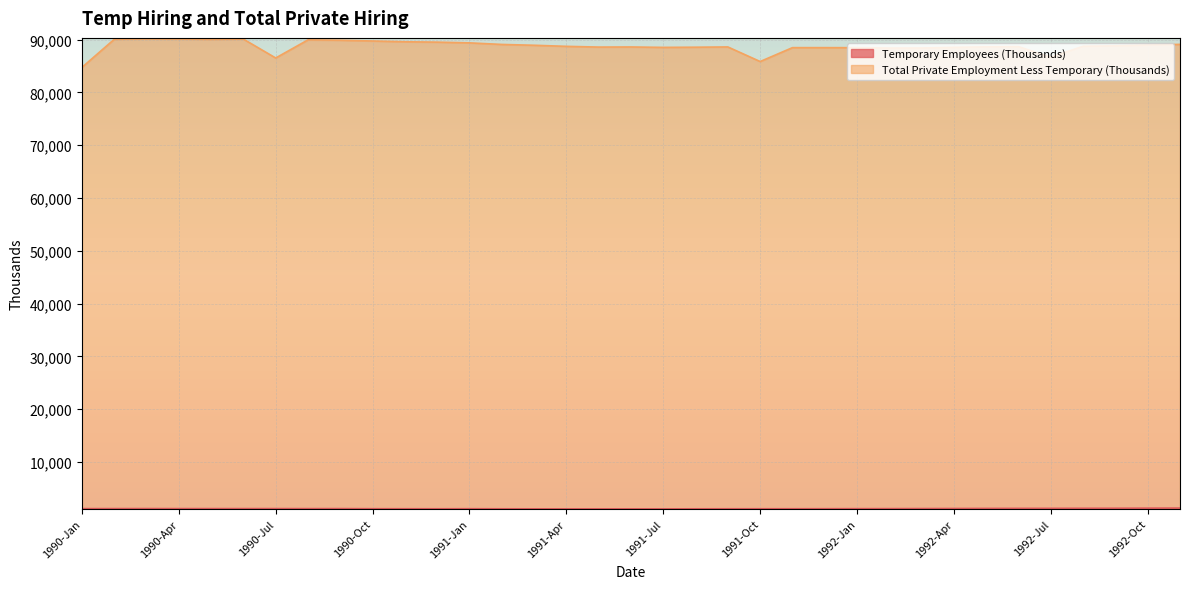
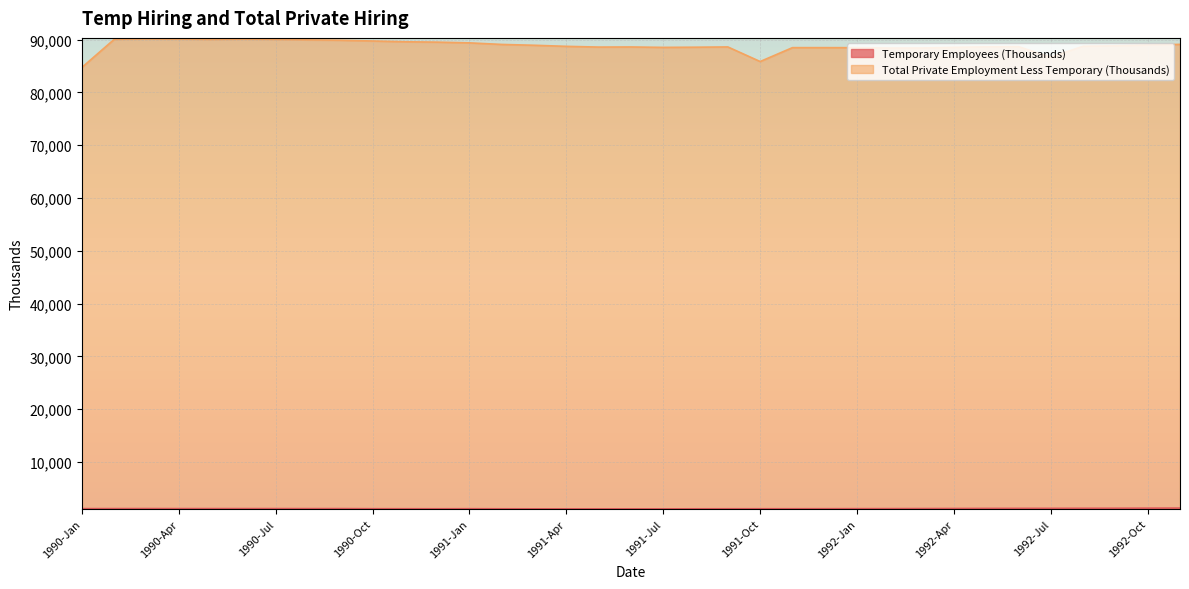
Total Private Employment Less Temporary (Thousands), 1990-Jul: 87,000 -> 90,000
